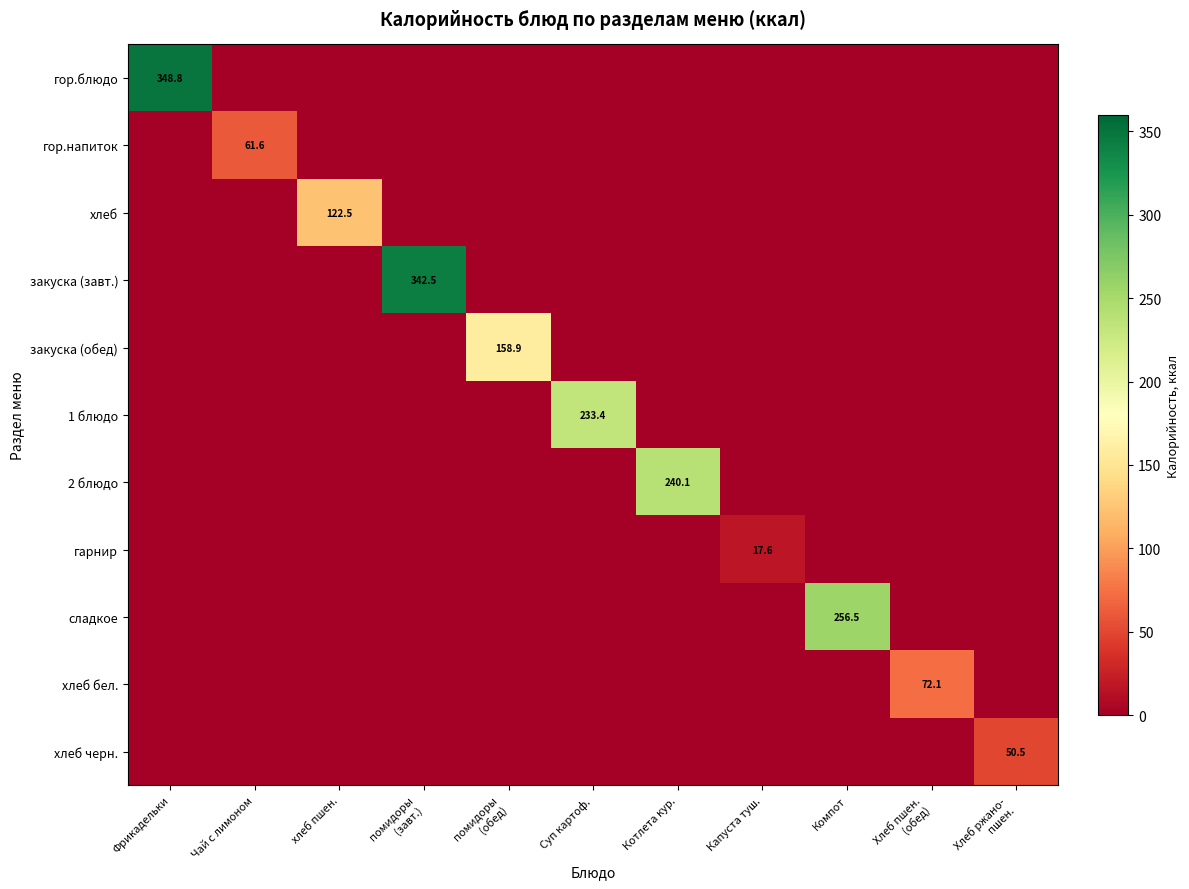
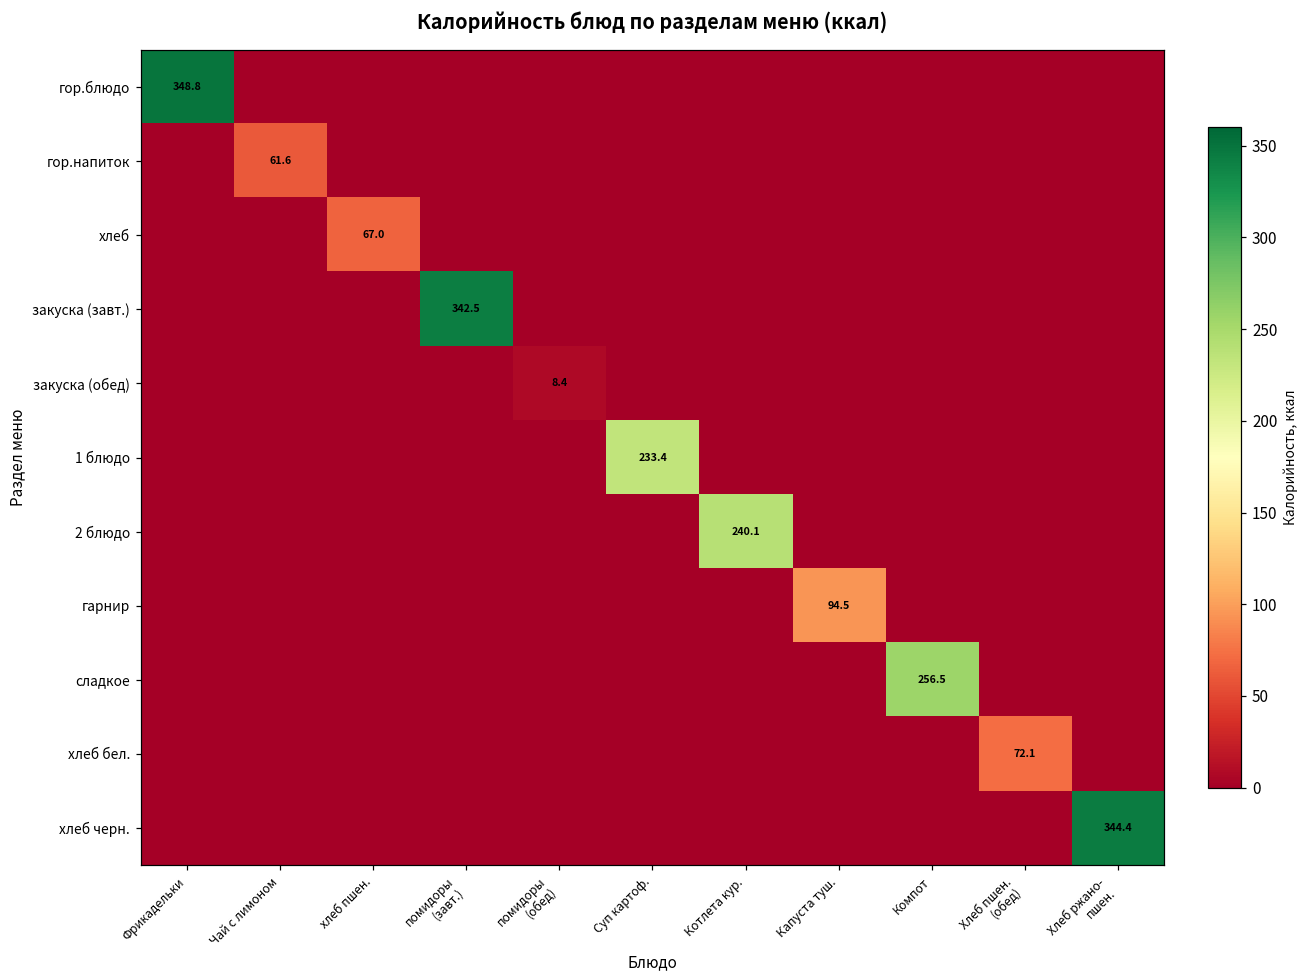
хлеб, хлеб пшен.: 122.5 -> 67.0
закуска (обед), помидоры (обед): 158.9 -> 8.4
гарнир, Капуста туш.: 17.6 -> 94.5
хлеб черн., Хлеб ржано- пшен.: 50.5 -> 344.4
